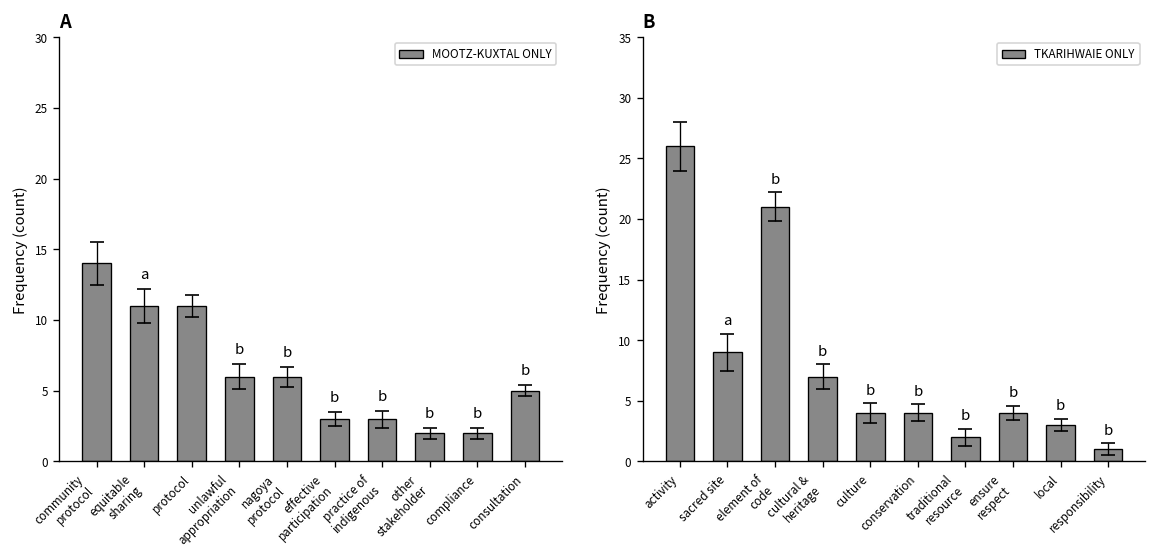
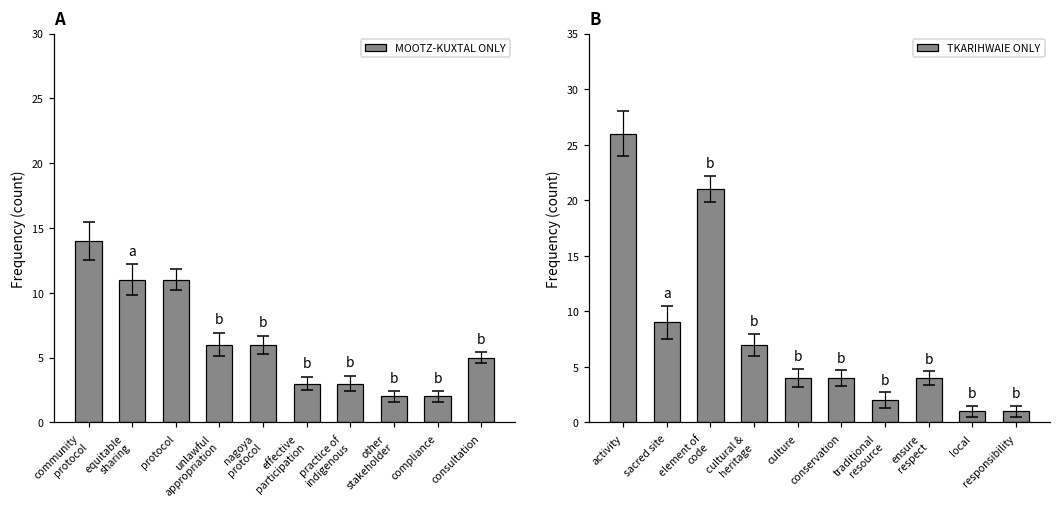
B, TKARIHWAIE ONLY, local: 3 -> 1
